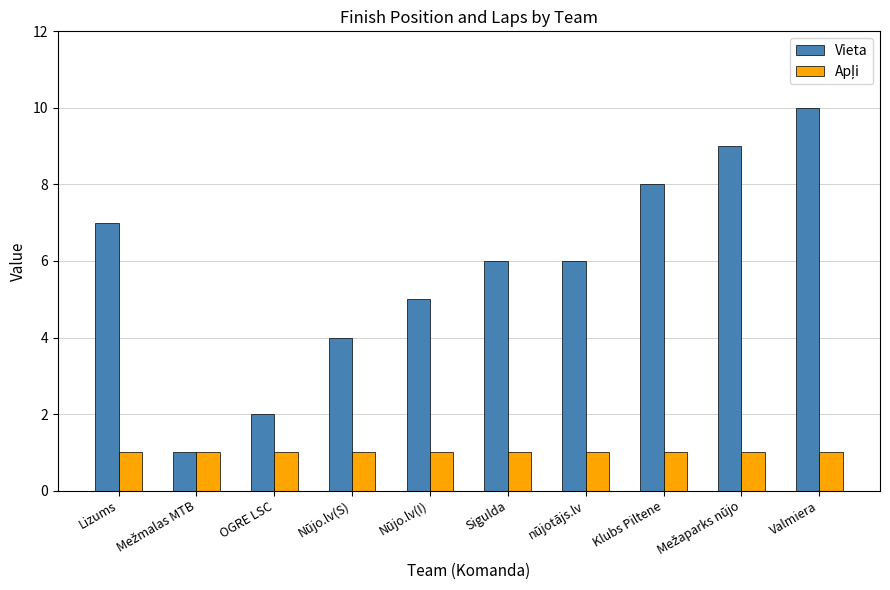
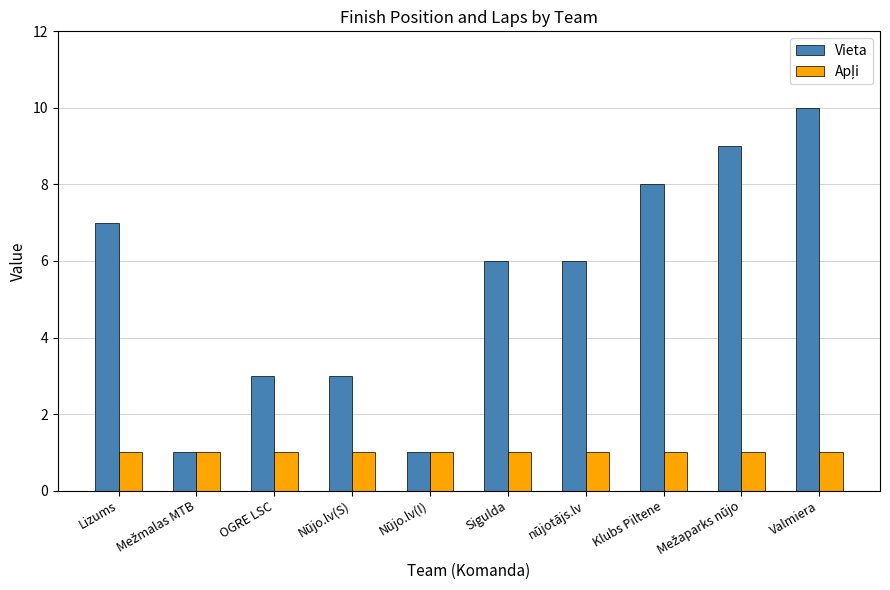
Vieta, OGRE LSC: 2 -> 3
Vieta, Nūjo.lv(S): 4 -> 3
Vieta, Nūjo.lv(I): 5 -> 1
